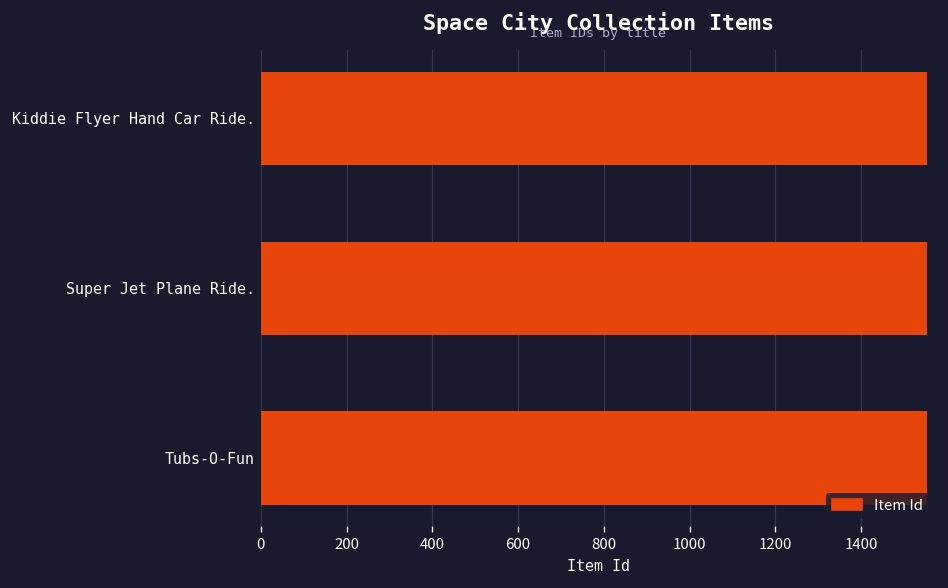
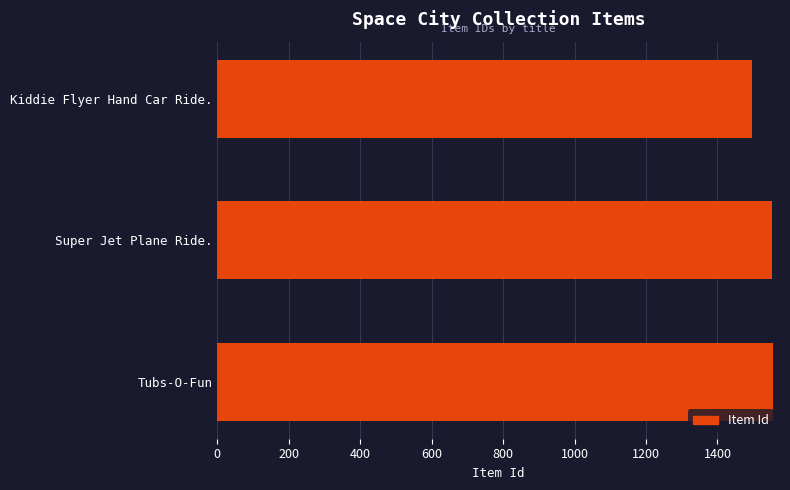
Kiddie Flyer Hand Car Ride.: 1550 -> 1500
